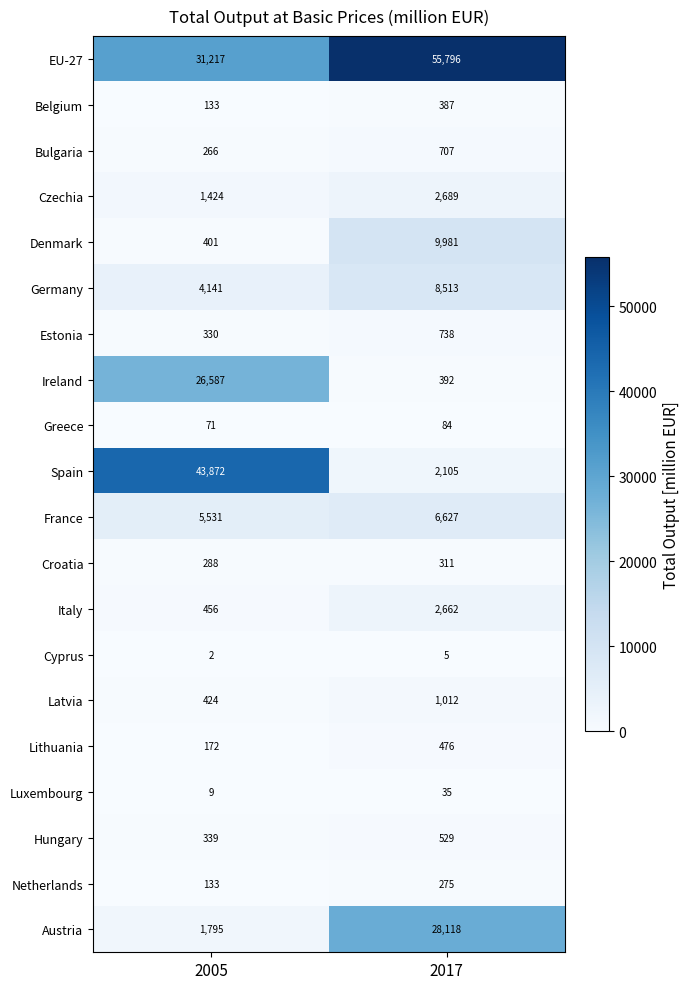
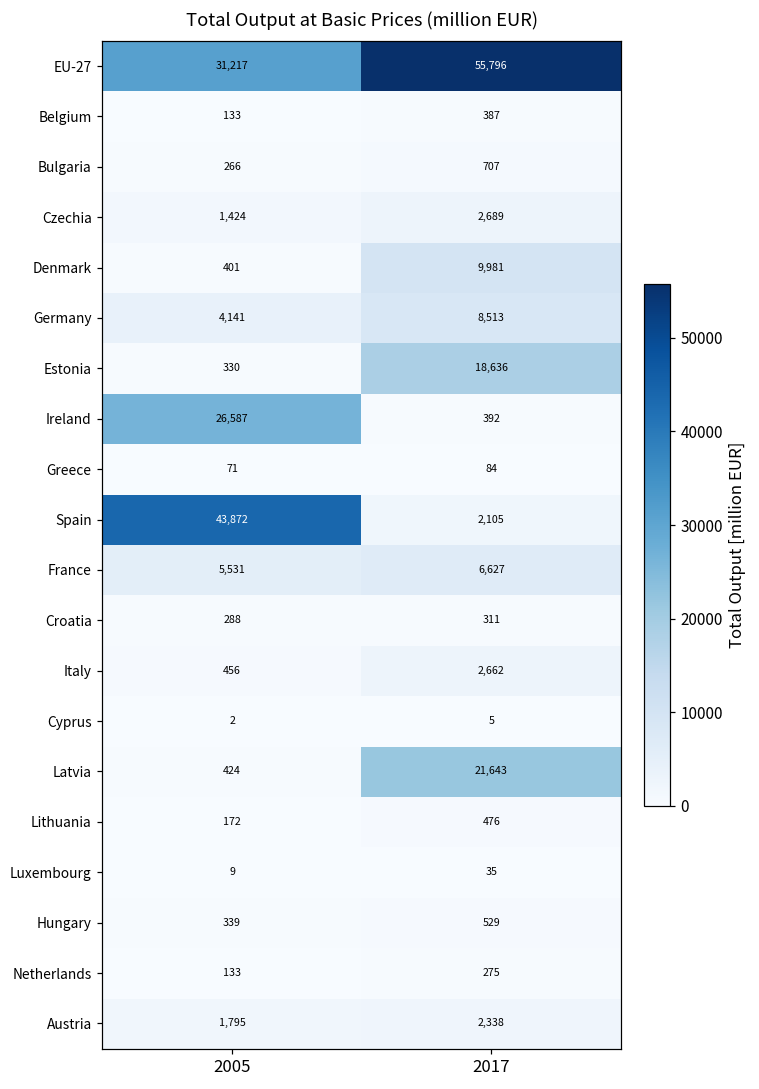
Estonia, 2017: 738 -> 18,636
Latvia, 2017: 1,012 -> 21,643
Austria, 2017: 28,118 -> 2,338
